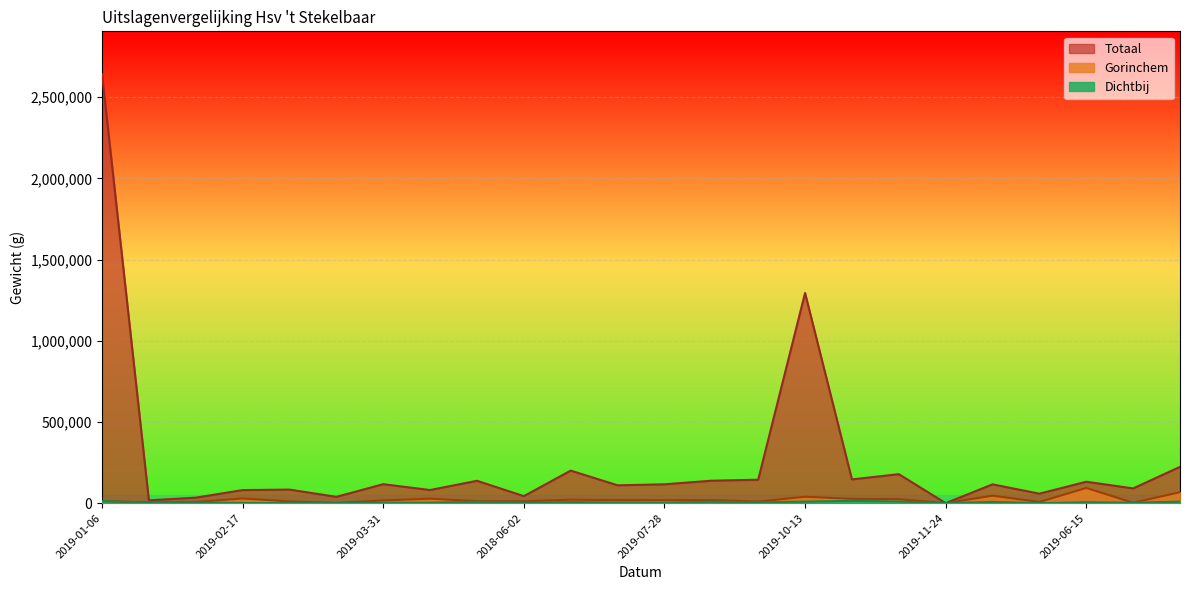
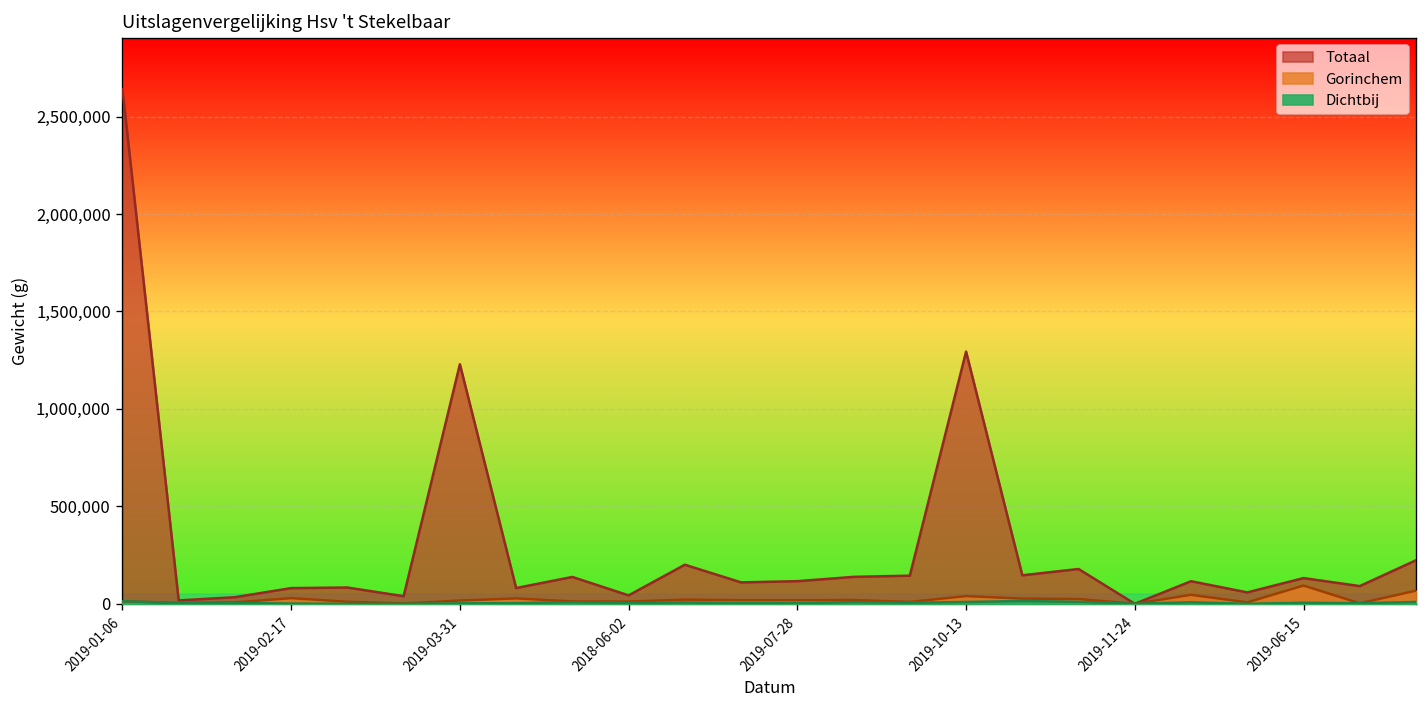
Totaal, 2019-03-31: 120,000 -> 1,230,000
